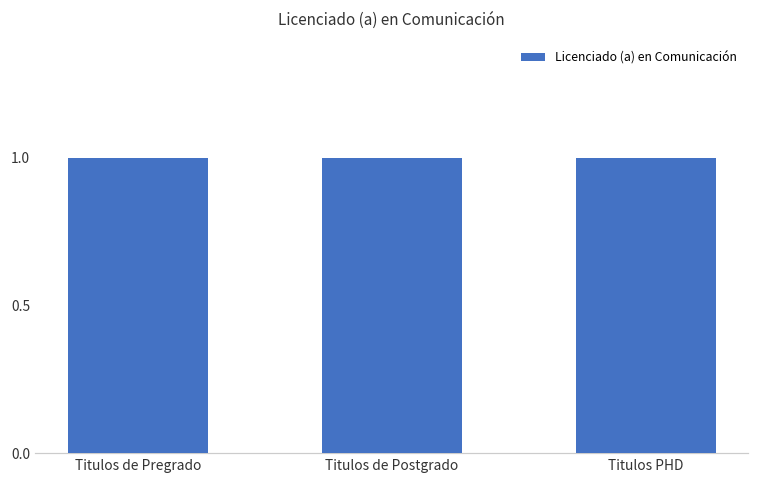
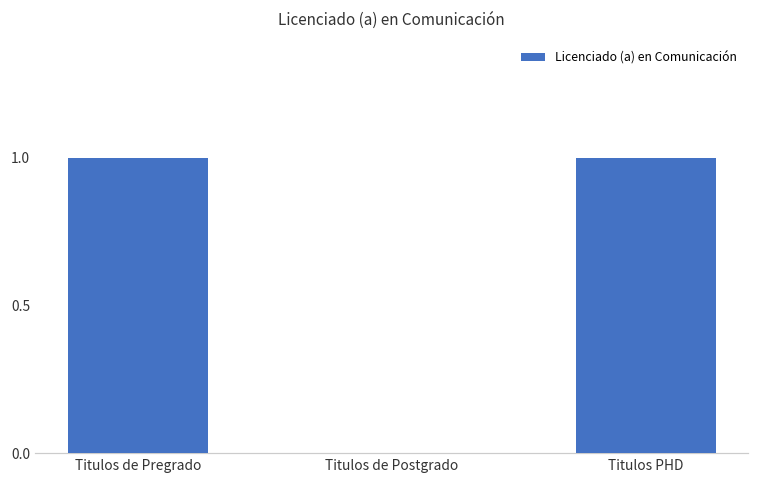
Titulos de Postgrado: 1 -> 0
